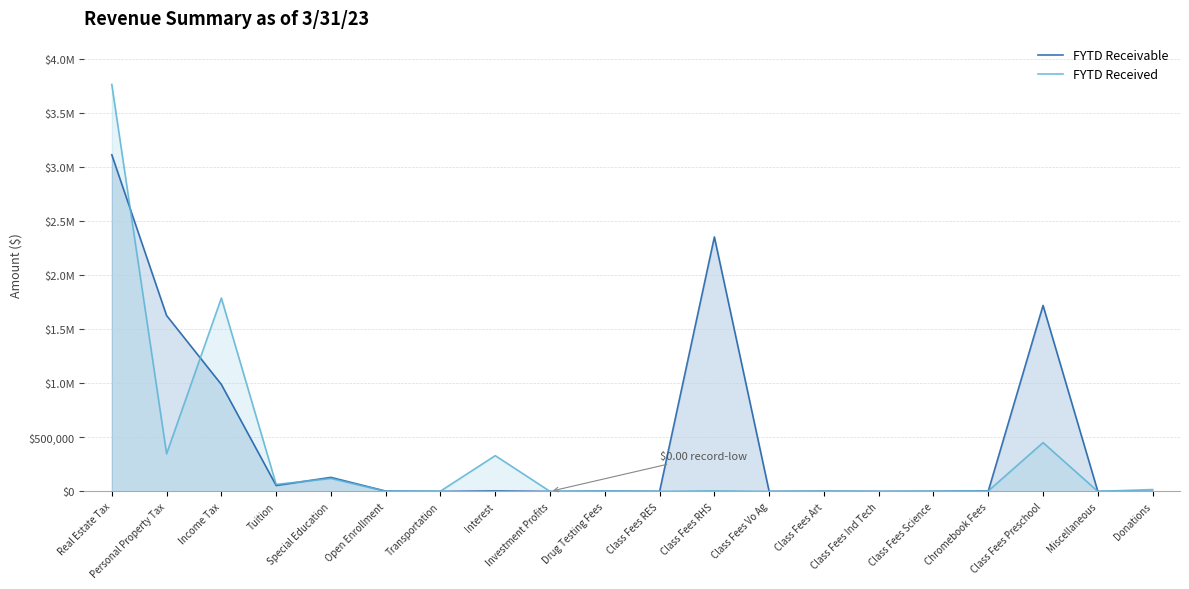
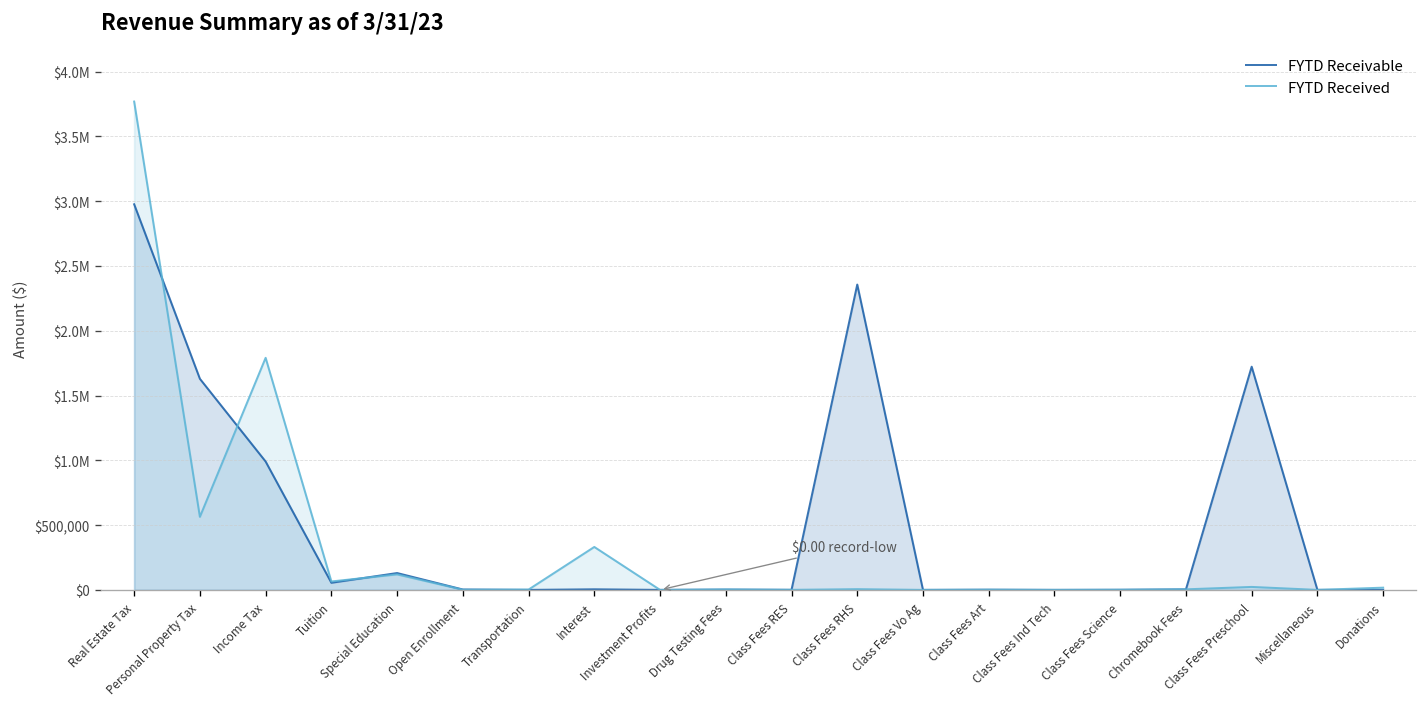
FYTD Receivable, Real Estate Tax: $3,120,000 -> $2,980,000
FYTD Received, Personal Property Tax: $350,000 -> $560,000
FYTD Received, Class Fees Preschool: $450,000 -> $20,000
